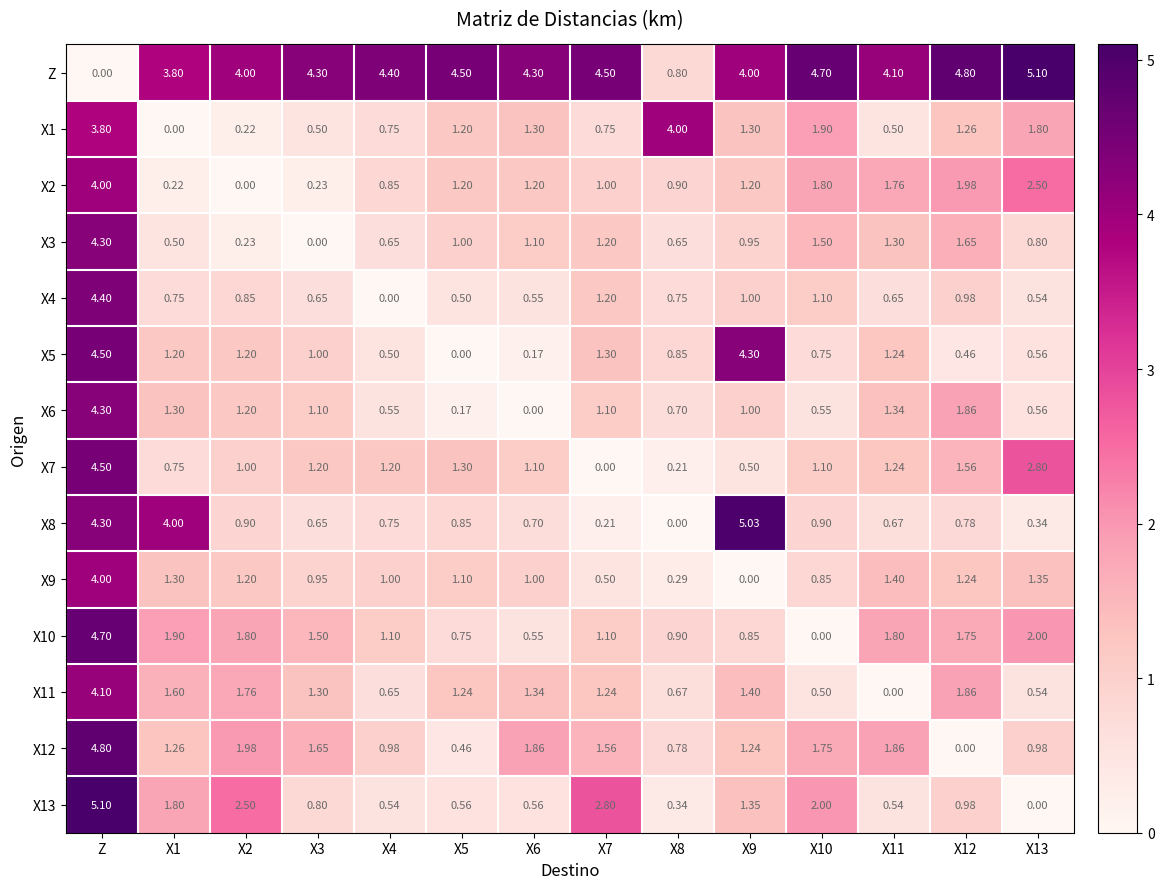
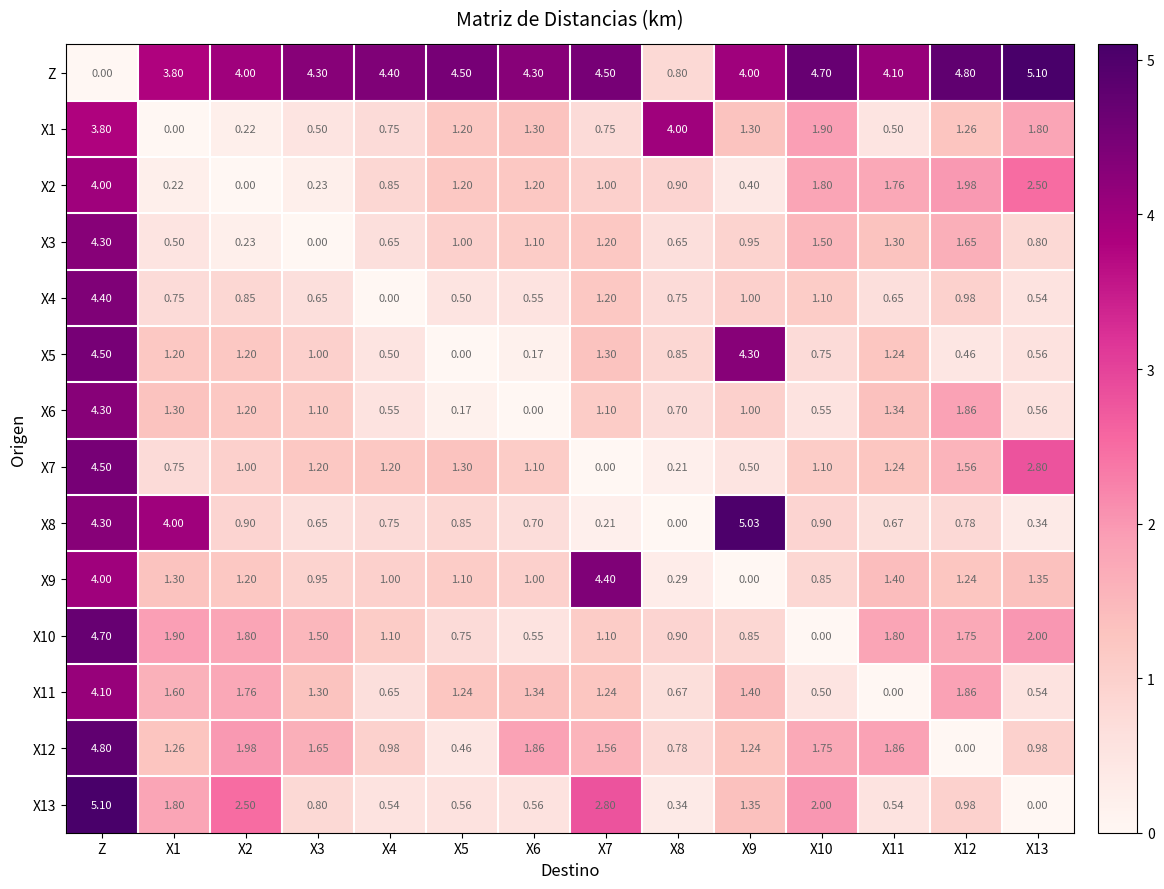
X2, X9: 1.20 -> 0.40
X9, X7: 0.50 -> 4.40
